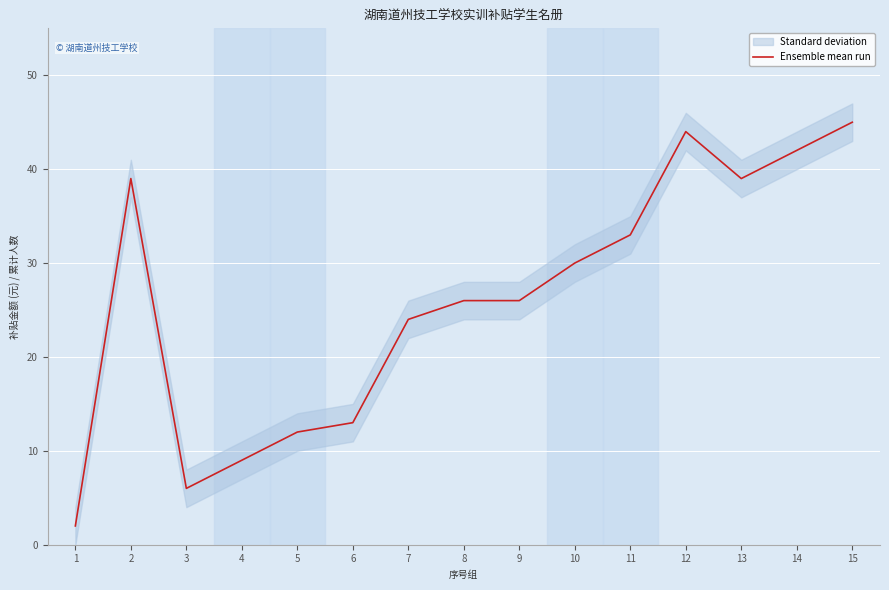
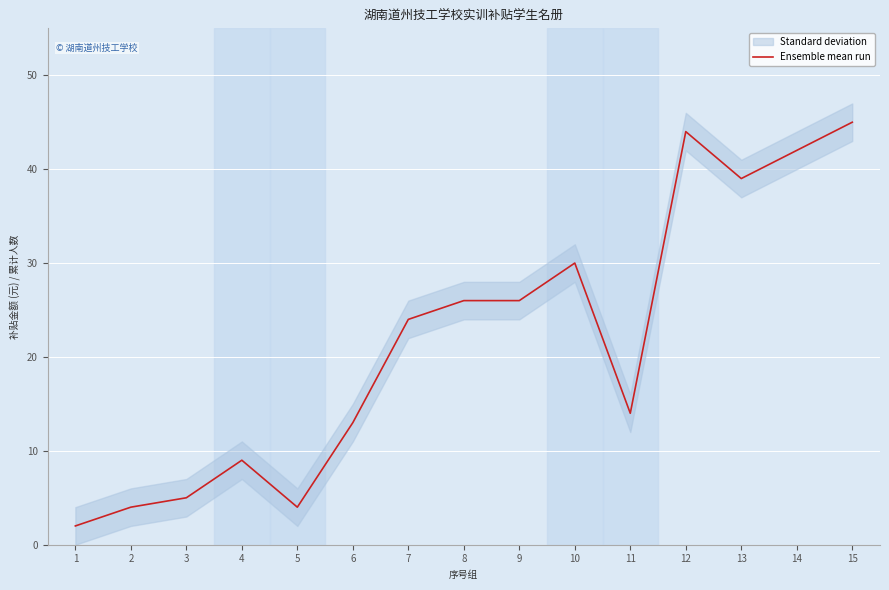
Ensemble mean run, 2: 39 -> 4
Ensemble mean run, 3: 6 -> 5
Ensemble mean run, 5: 12 -> 4
Ensemble mean run, 11: 33 -> 14
